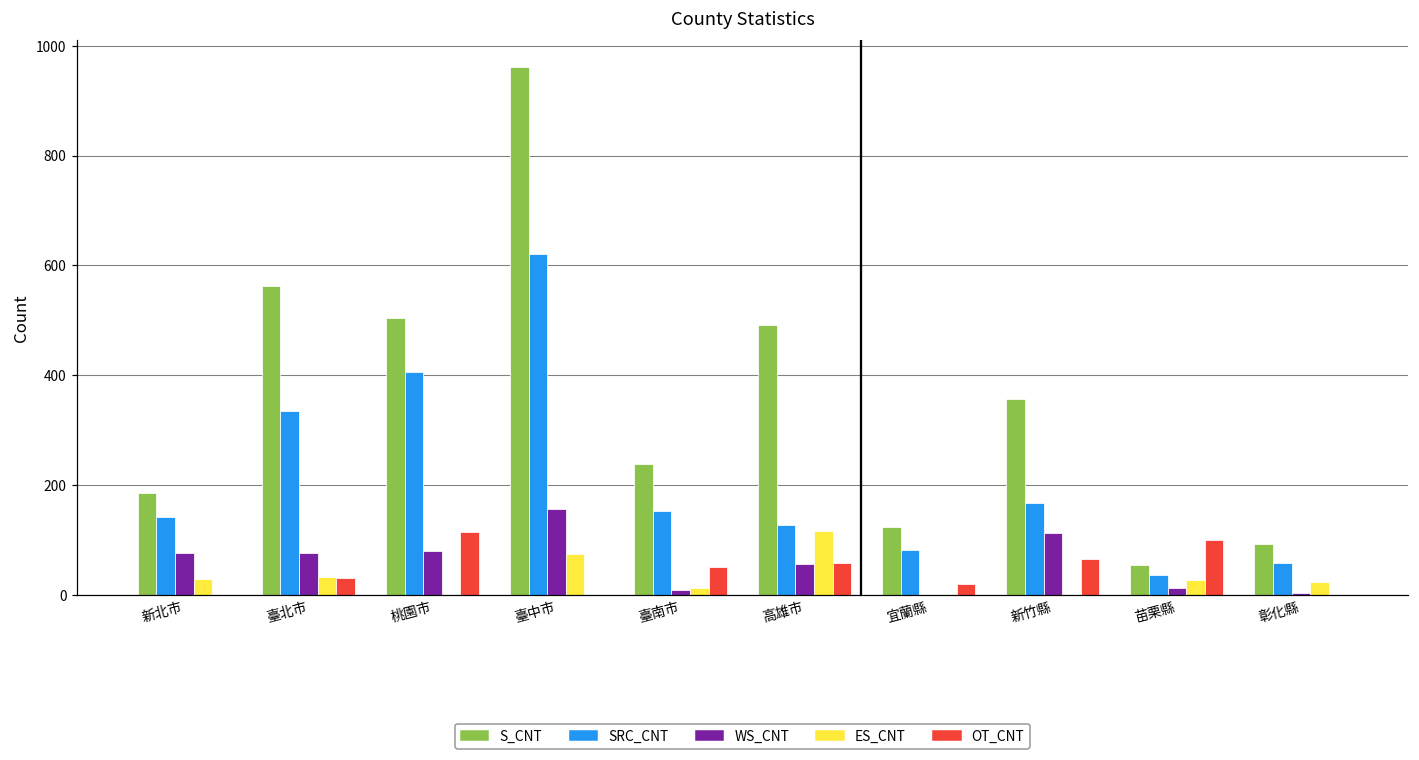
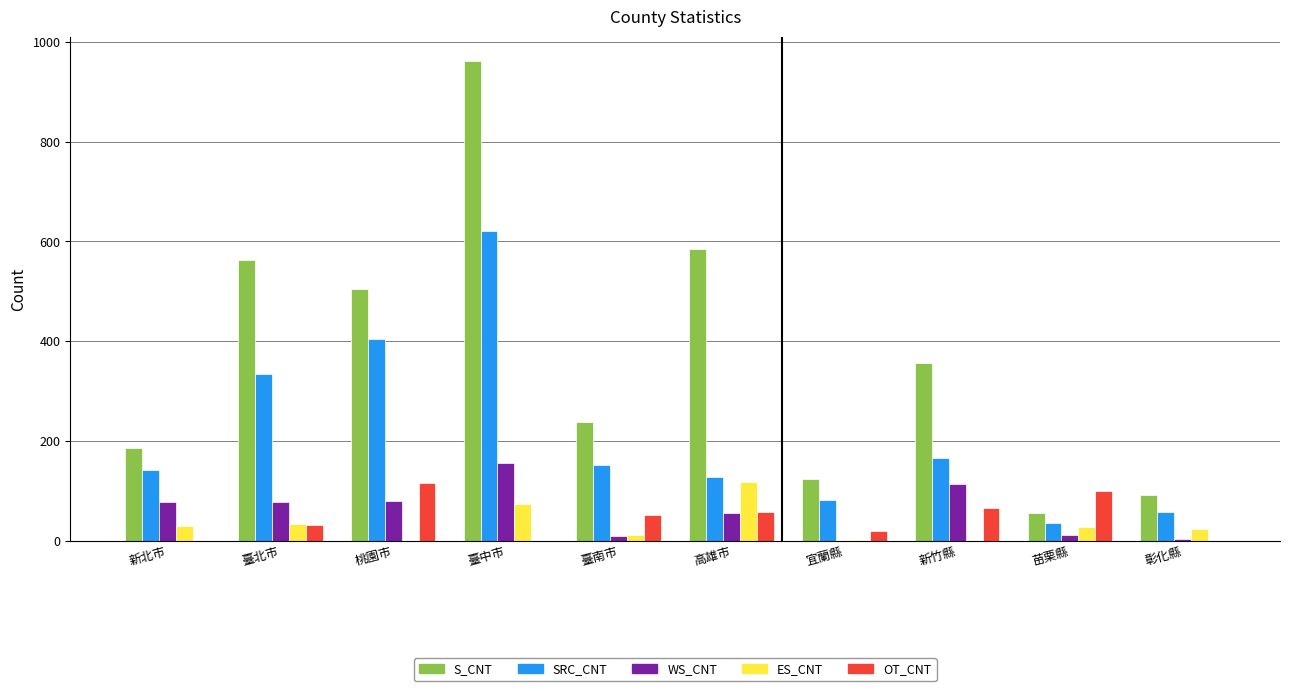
S_CNT, 高雄市: 490 -> 590
